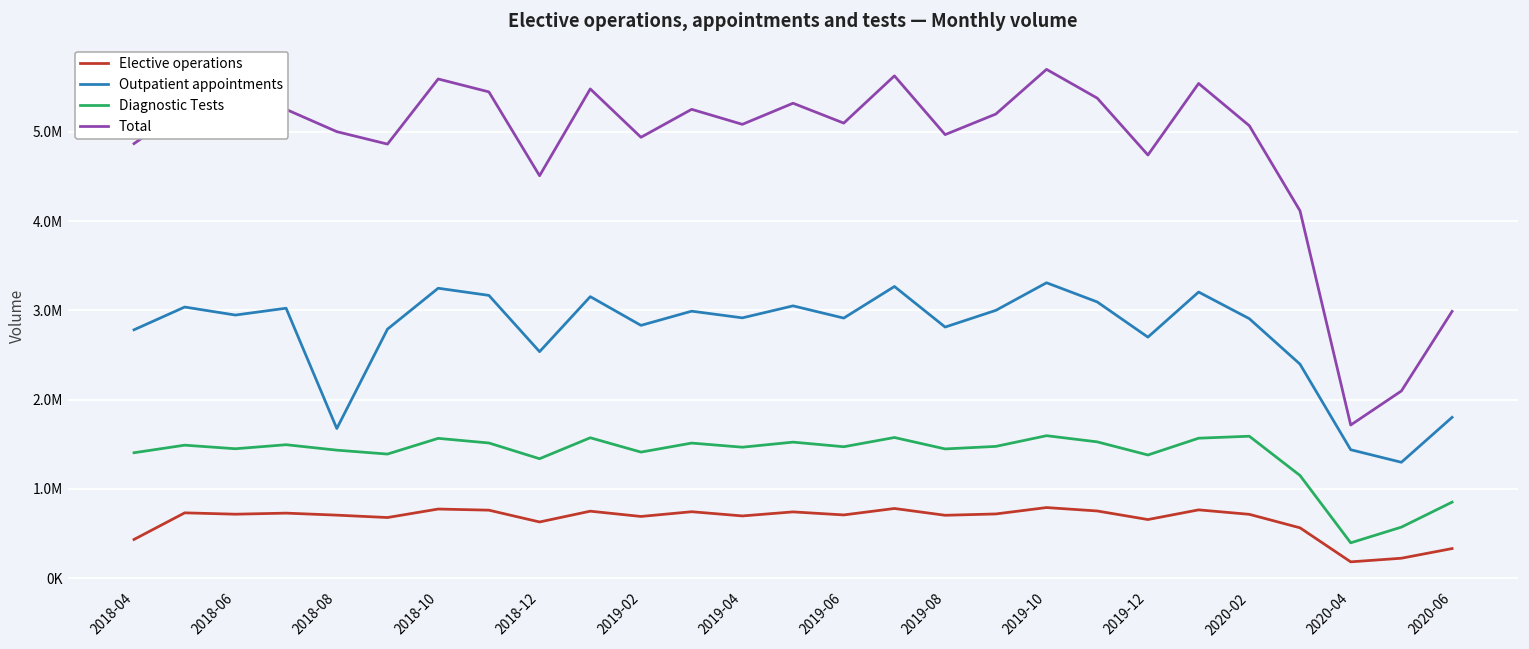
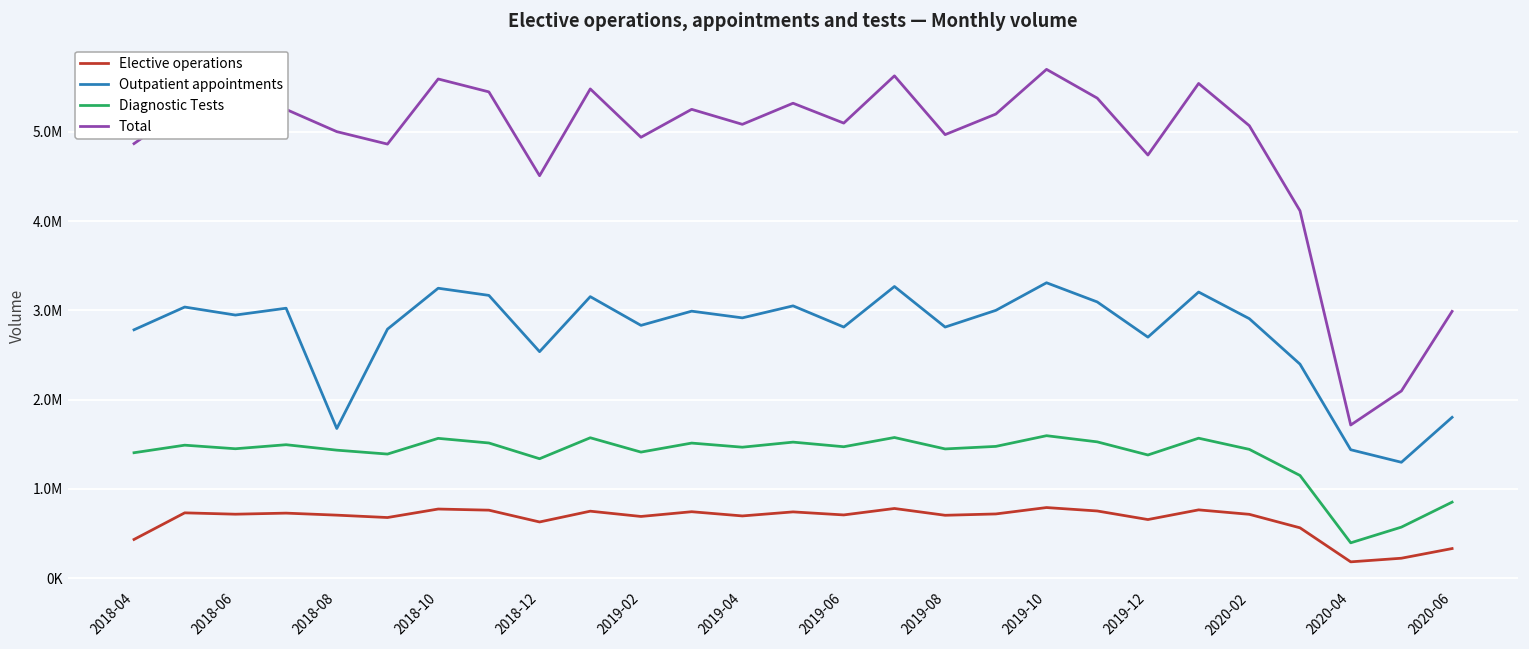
Outpatient appointments, 2019-06: 2900000 -> 2800000
Diagnostic Tests, 2020-02: 1600000 -> 1400000
